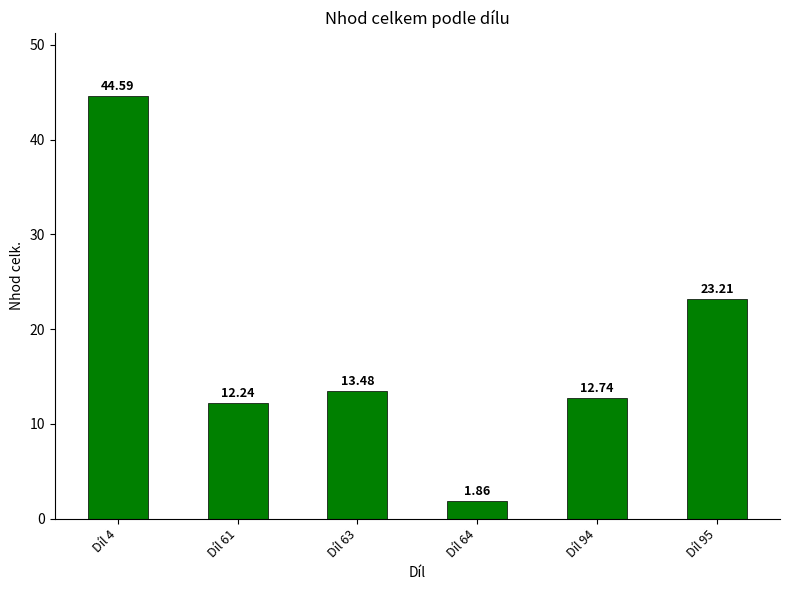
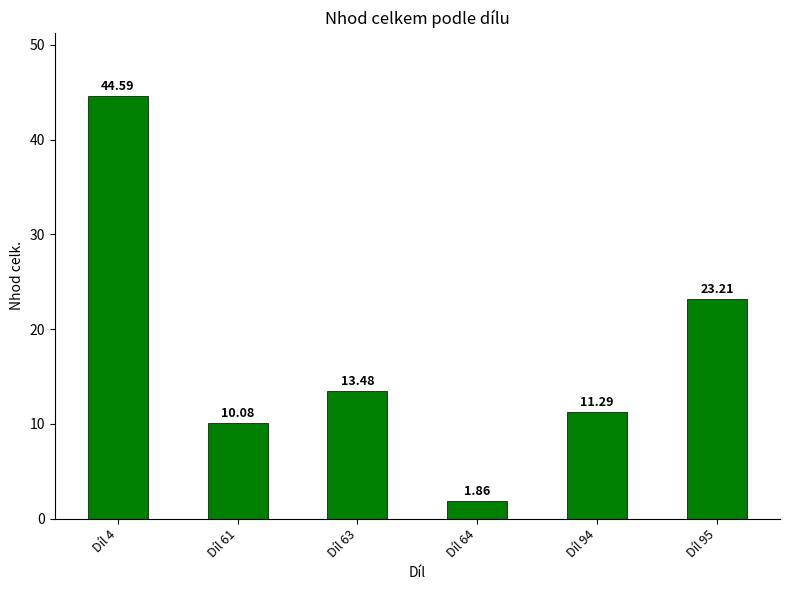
Díl 61: 12.24 -> 10.08
Díl 94: 12.74 -> 11.29
